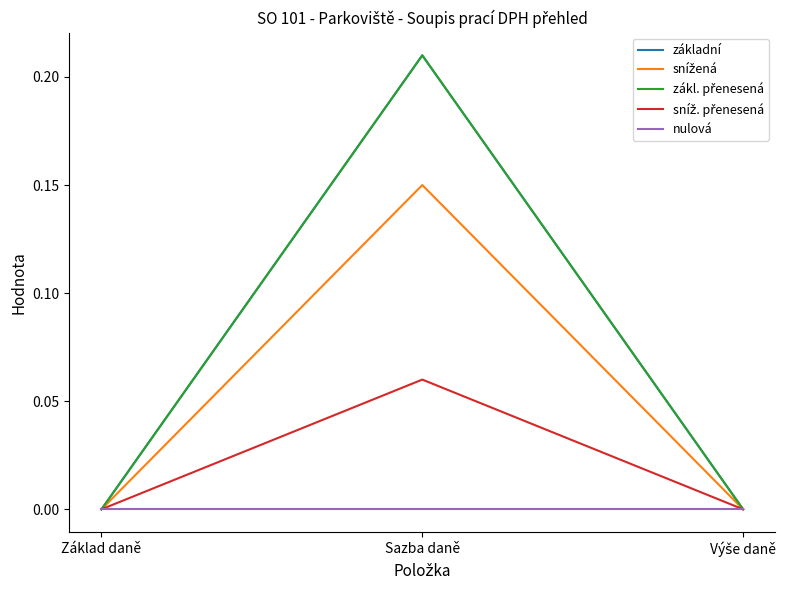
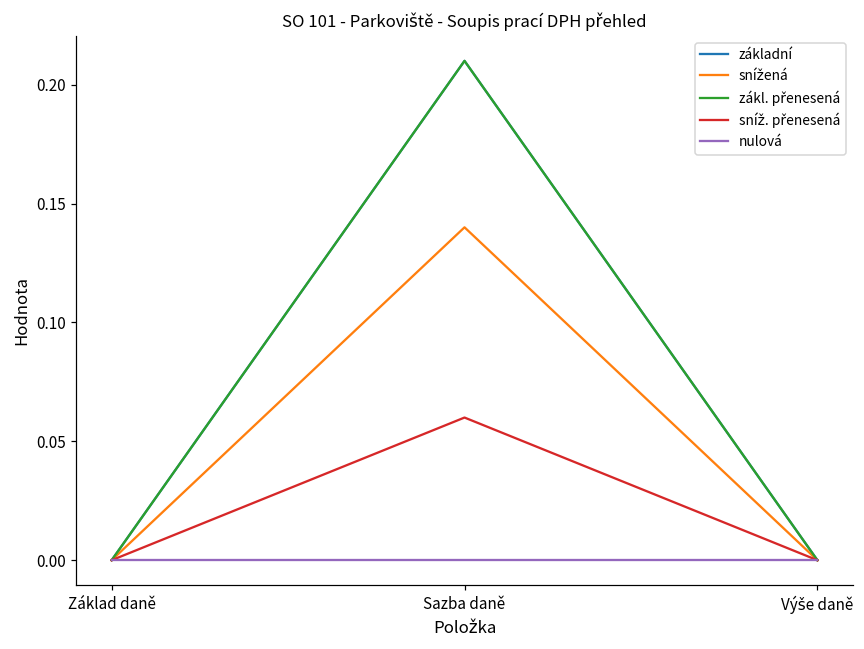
snížená, Sazba daně: 0.15 -> 0.14
